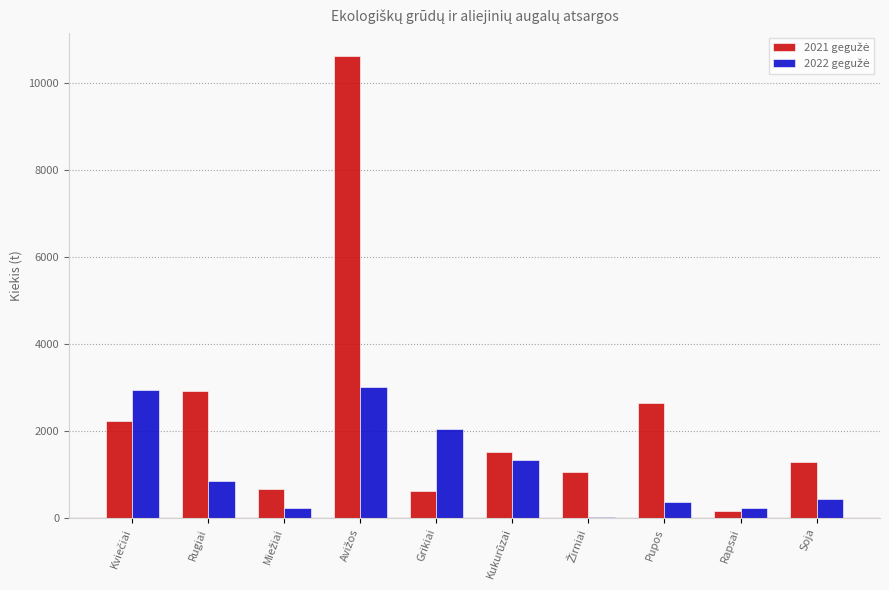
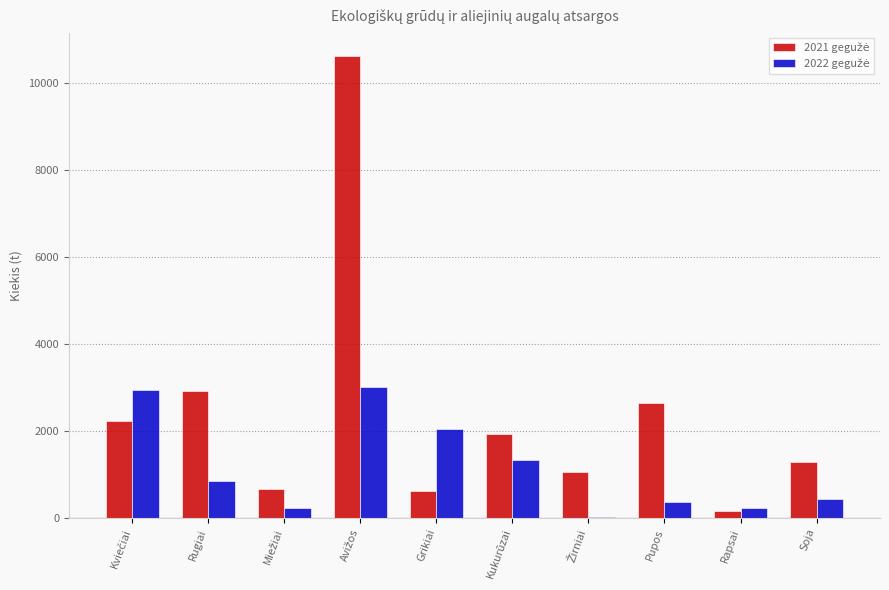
2021 gegužė, Kukurūzai: 1500 -> 1900
